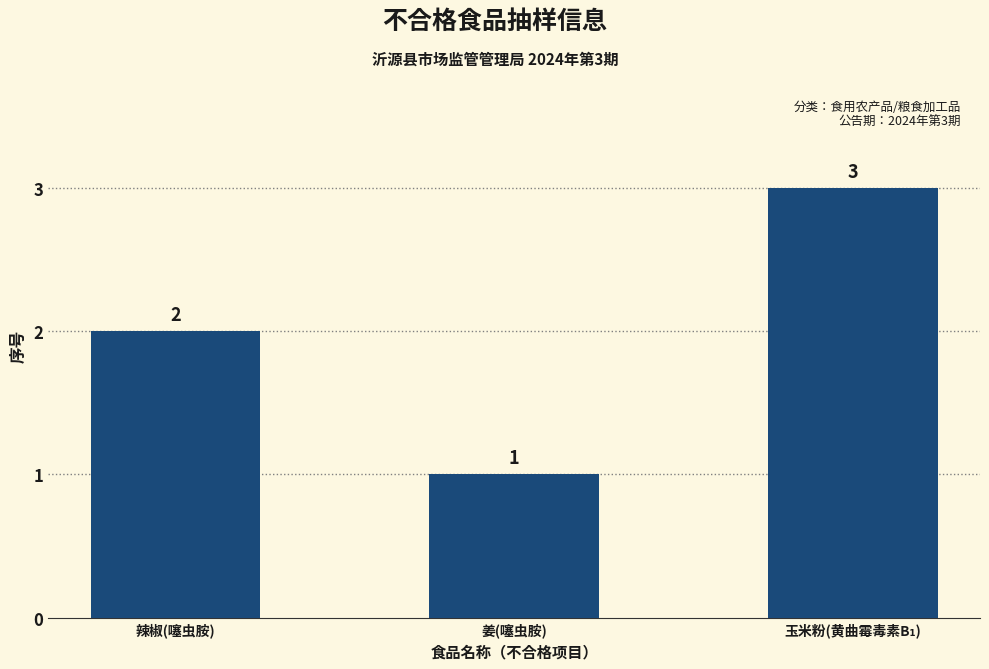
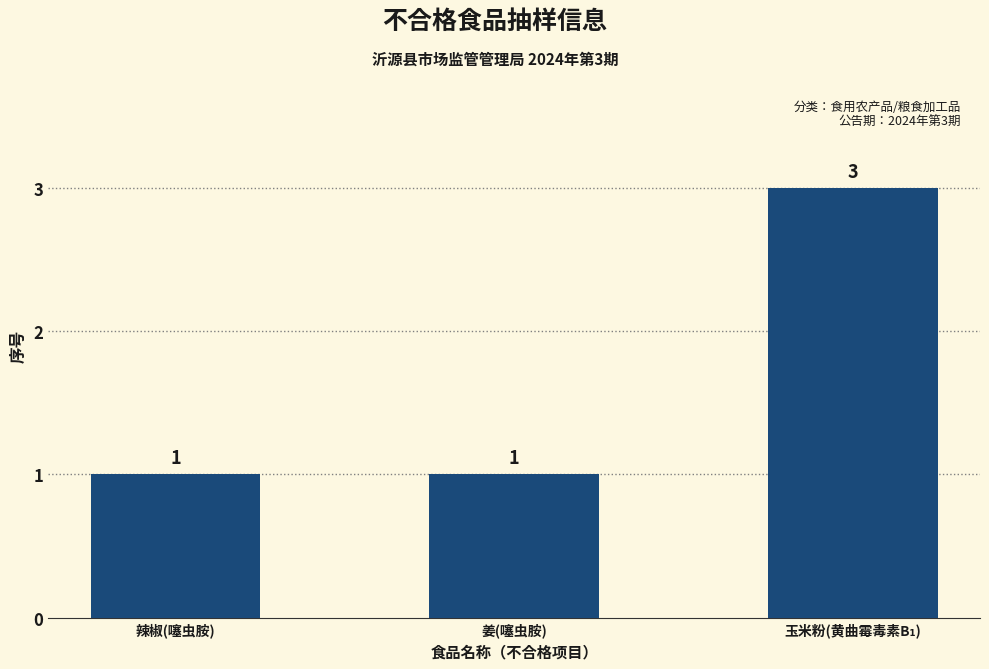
辣椒(噻虫胺): 2 -> 1
